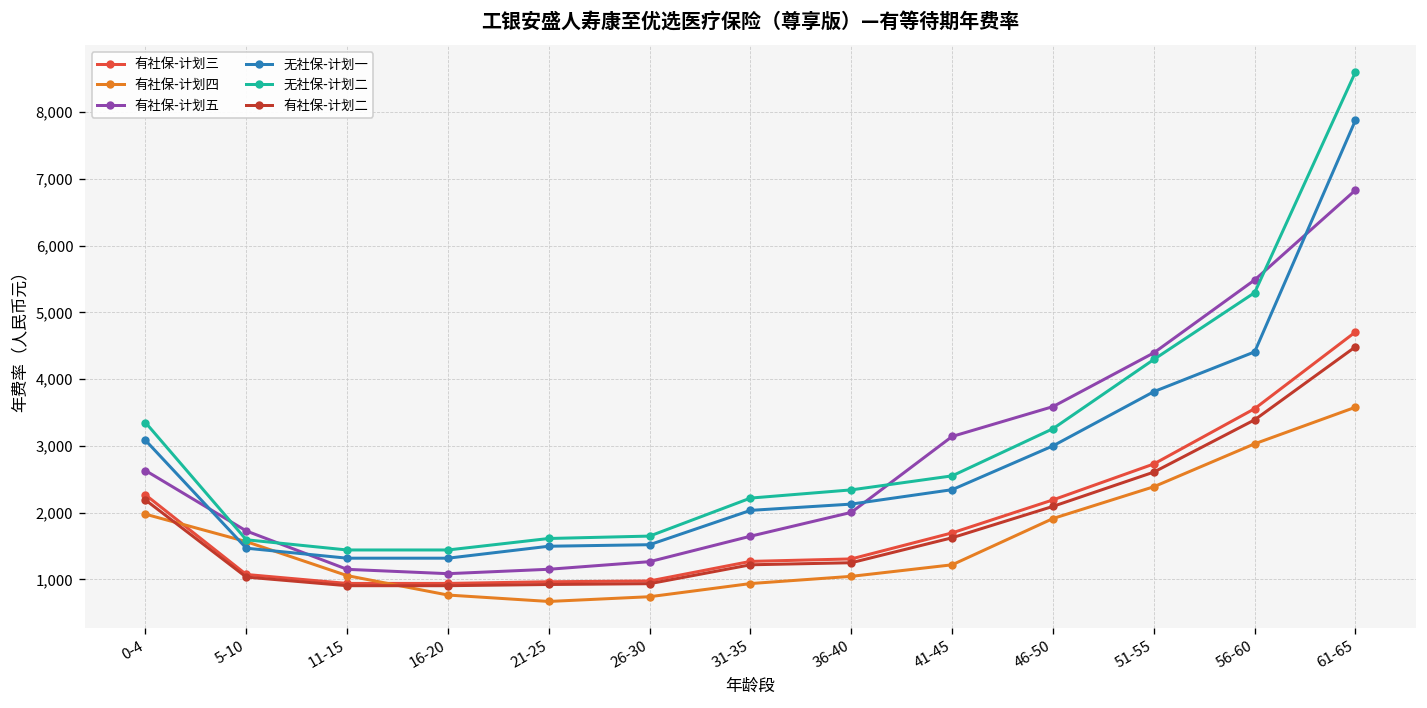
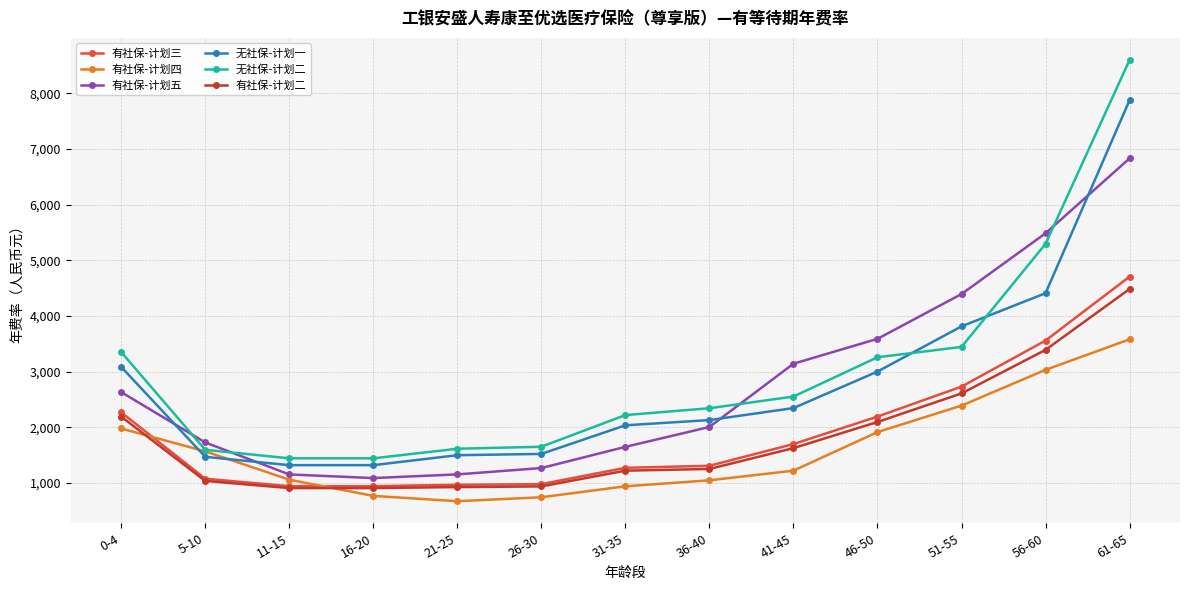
无社保-计划二, 51-55: 4,300 -> 3,400
